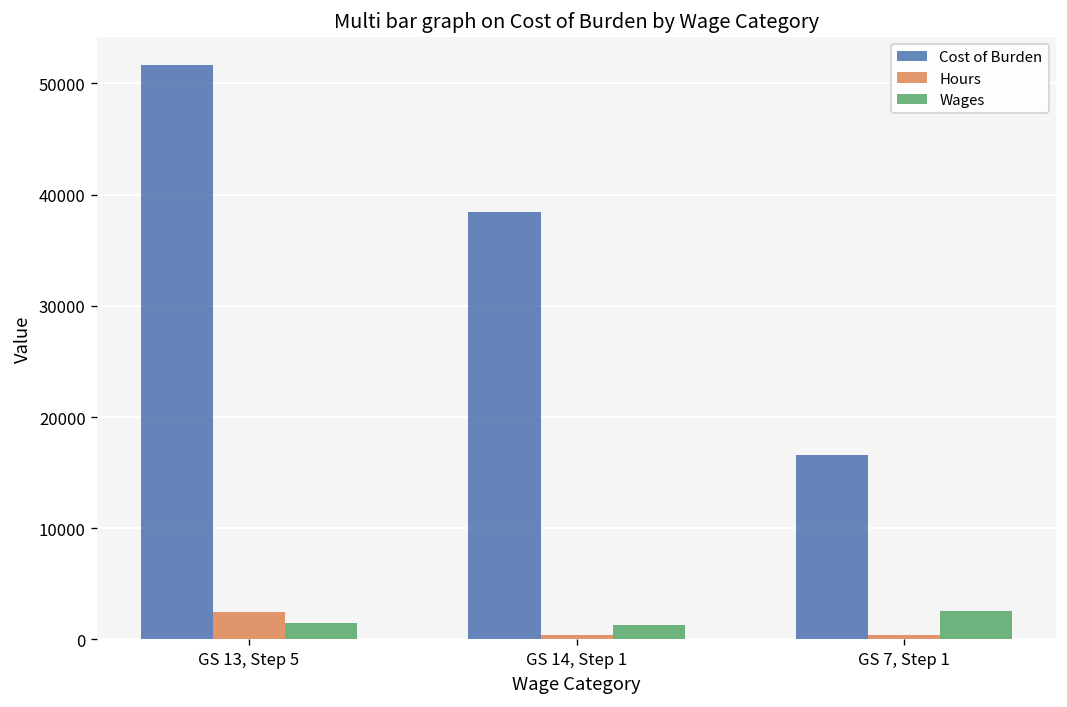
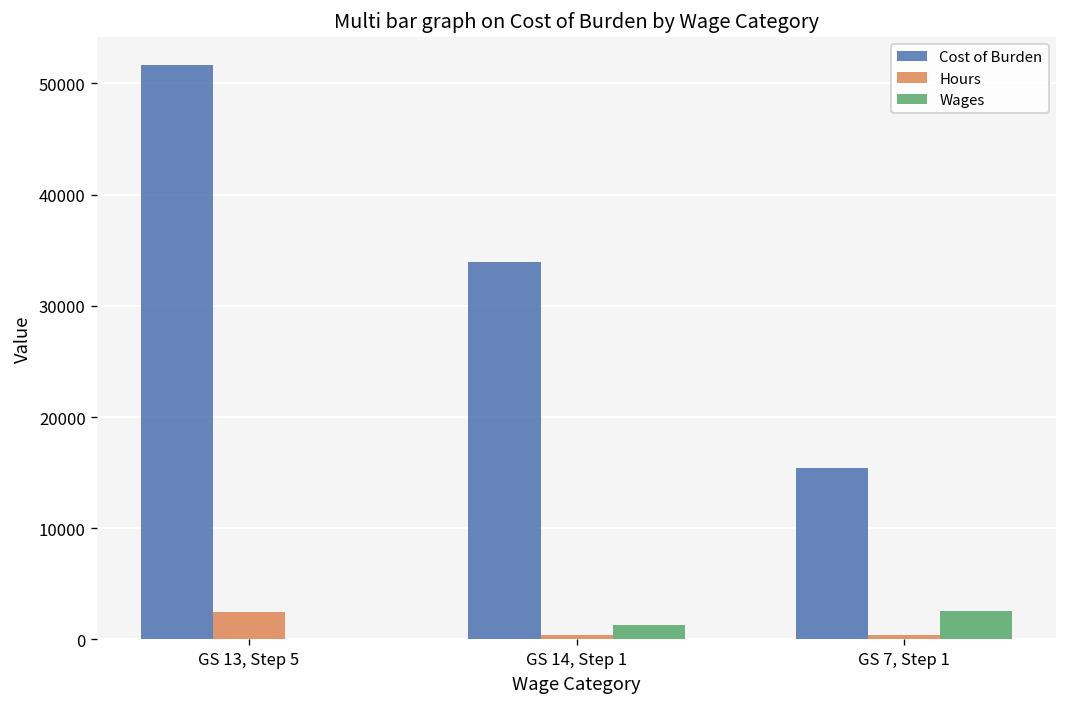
Wages, GS 13, Step 5: 1000 -> 0
Cost of Burden, GS 14, Step 1: 38000 -> 34000
Cost of Burden, GS 7, Step 1: 17000 -> 15000
